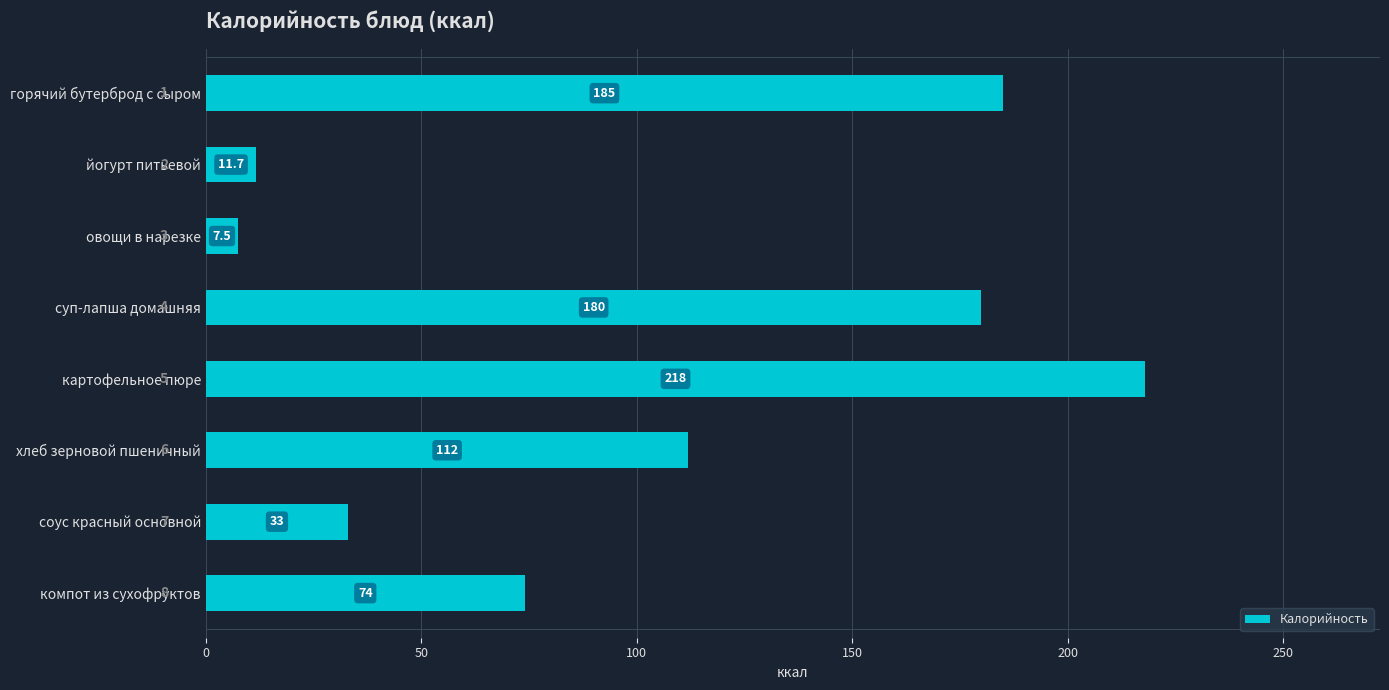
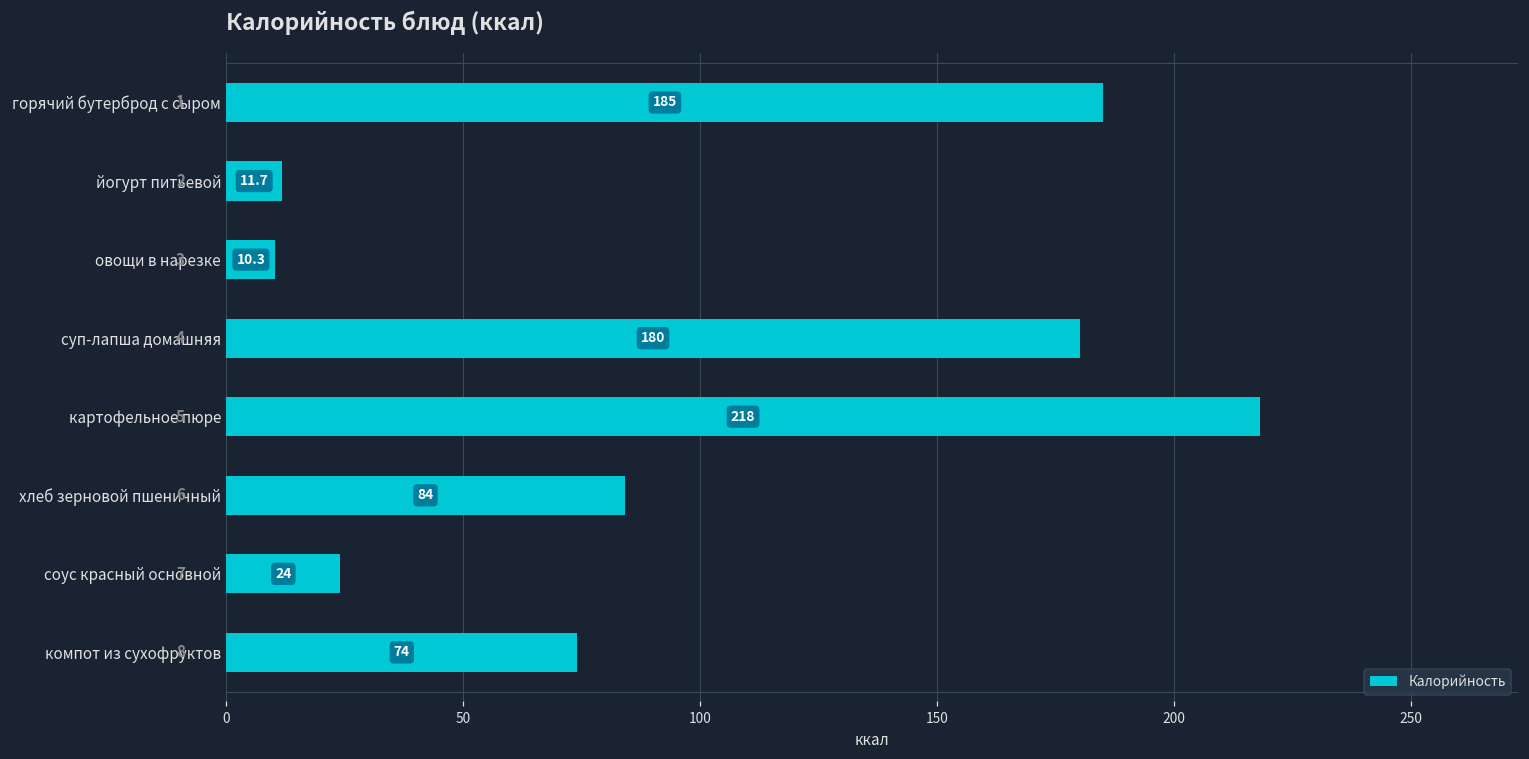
овощи в нарезке: 7.5 -> 10.3
хлеб зерновой пшеничный: 112 -> 84
соус красный основной: 33 -> 24
